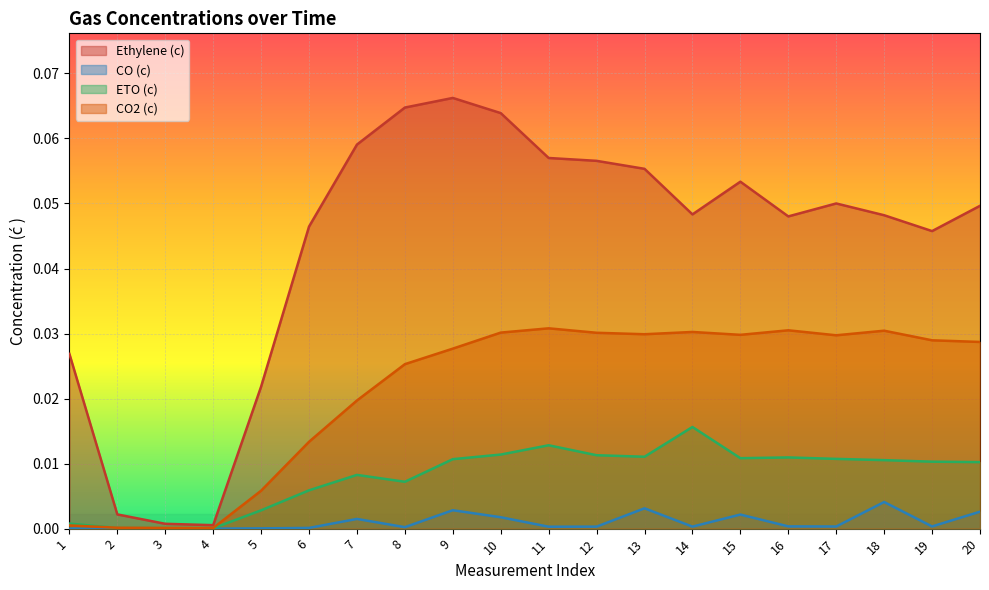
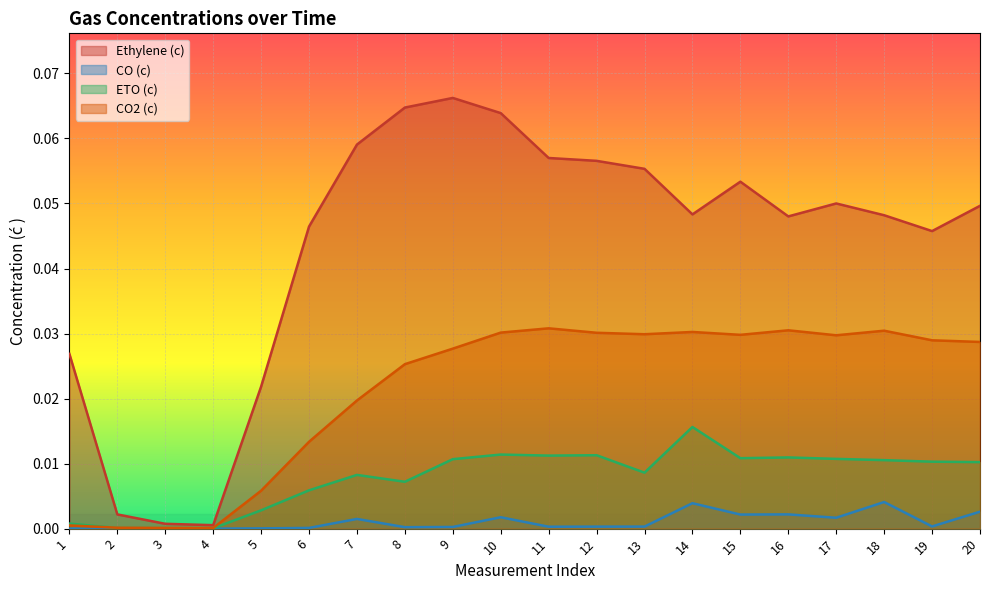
CO (c), 9: 0.003 -> 0.000
ETO (c), 11: 0.013 -> 0.011
CO (c), 13: 0.003 -> 0.000
ETO (c), 13: 0.011 -> 0.009
CO (c), 14: 0.000 -> 0.004
CO (c), 16: 0.000 -> 0.002
CO (c), 17: 0.000 -> 0.002
